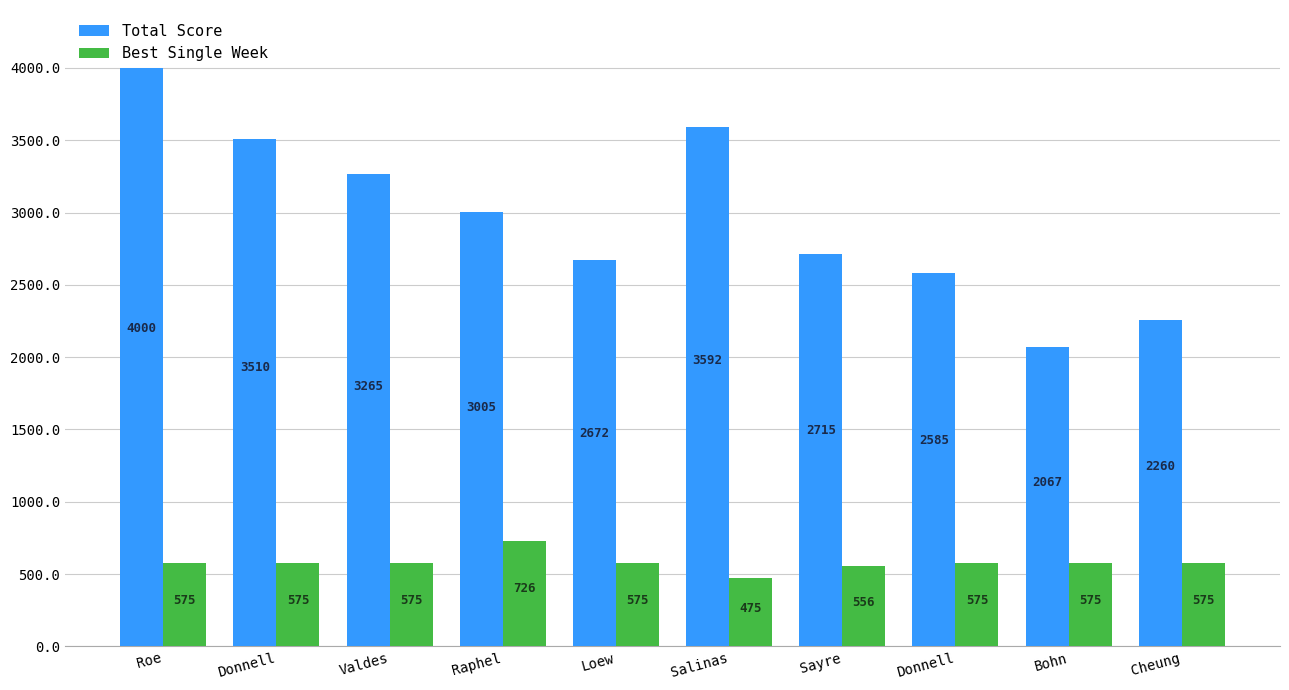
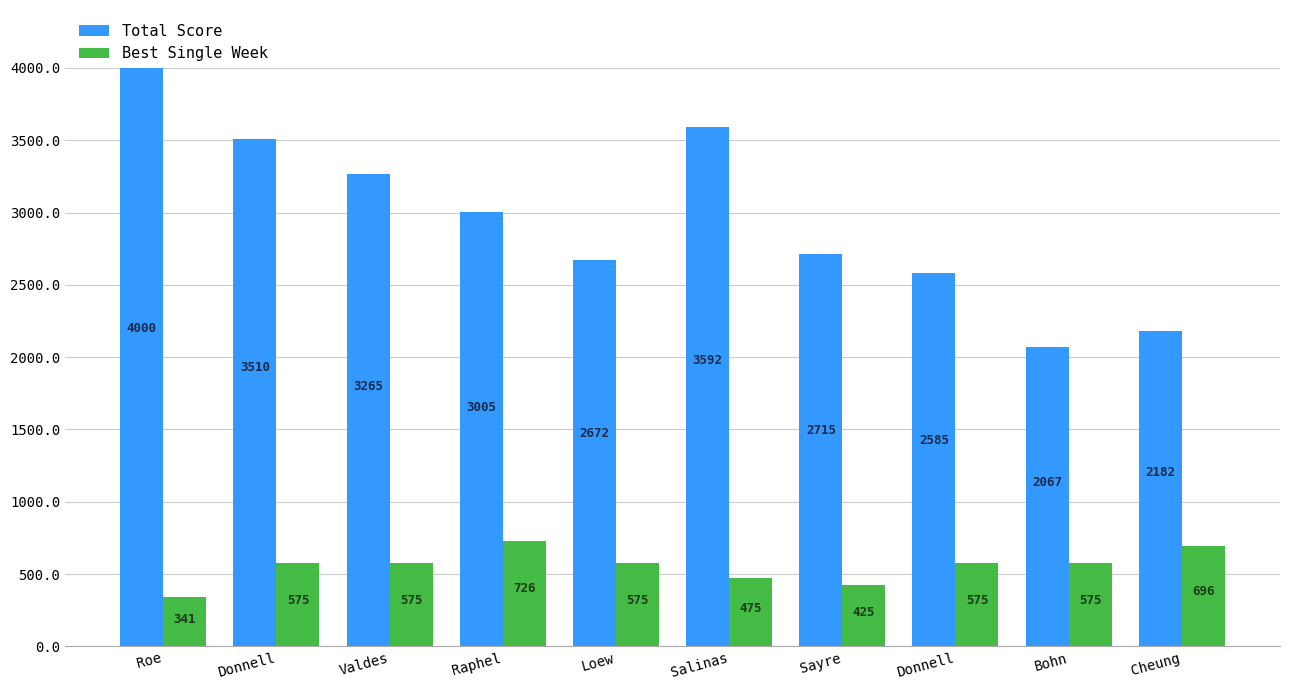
Best Single Week, Roe: 575 -> 341
Best Single Week, Sayre: 556 -> 425
Total Score, Cheung: 2260 -> 2182
Best Single Week, Cheung: 575 -> 696
